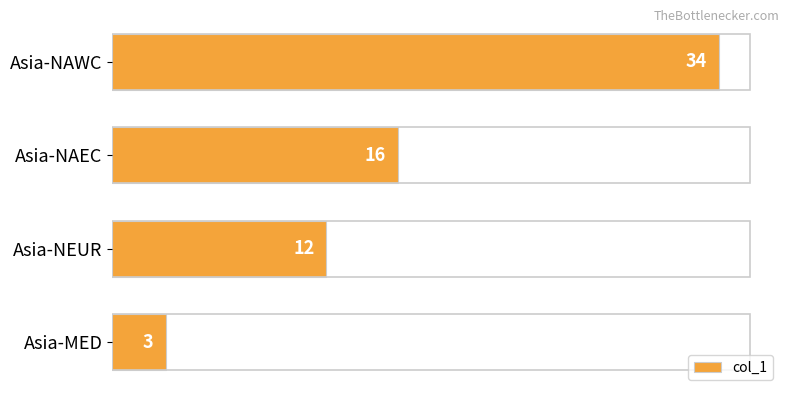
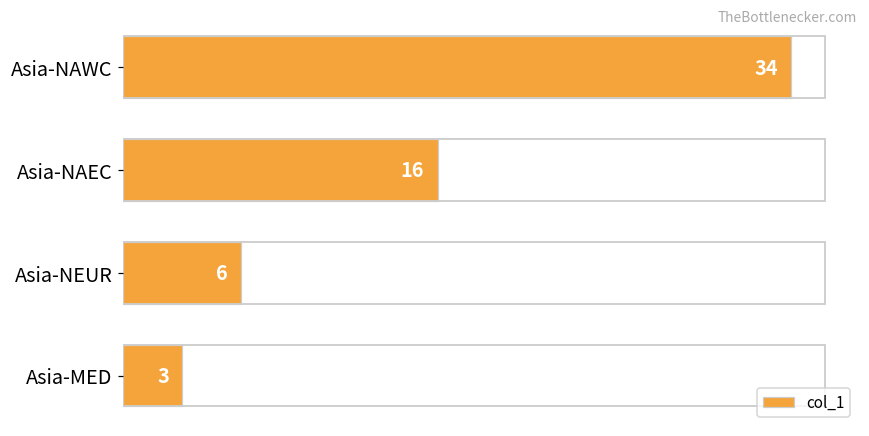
Asia-NEUR: 12 -> 6
